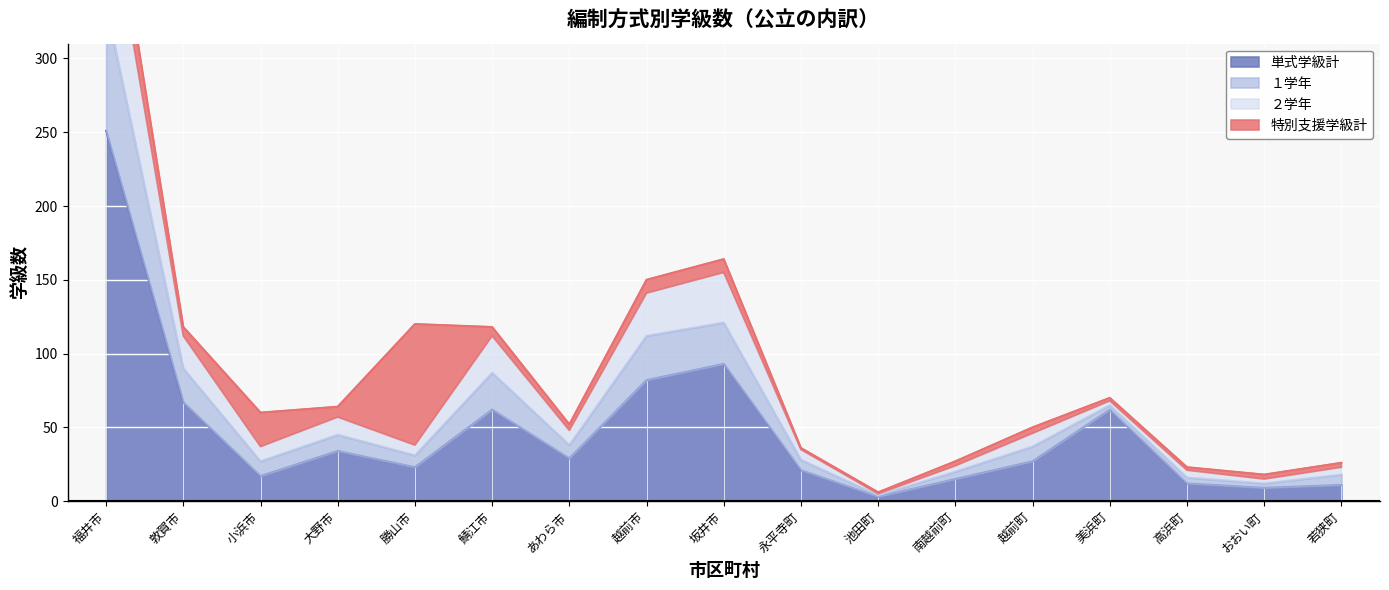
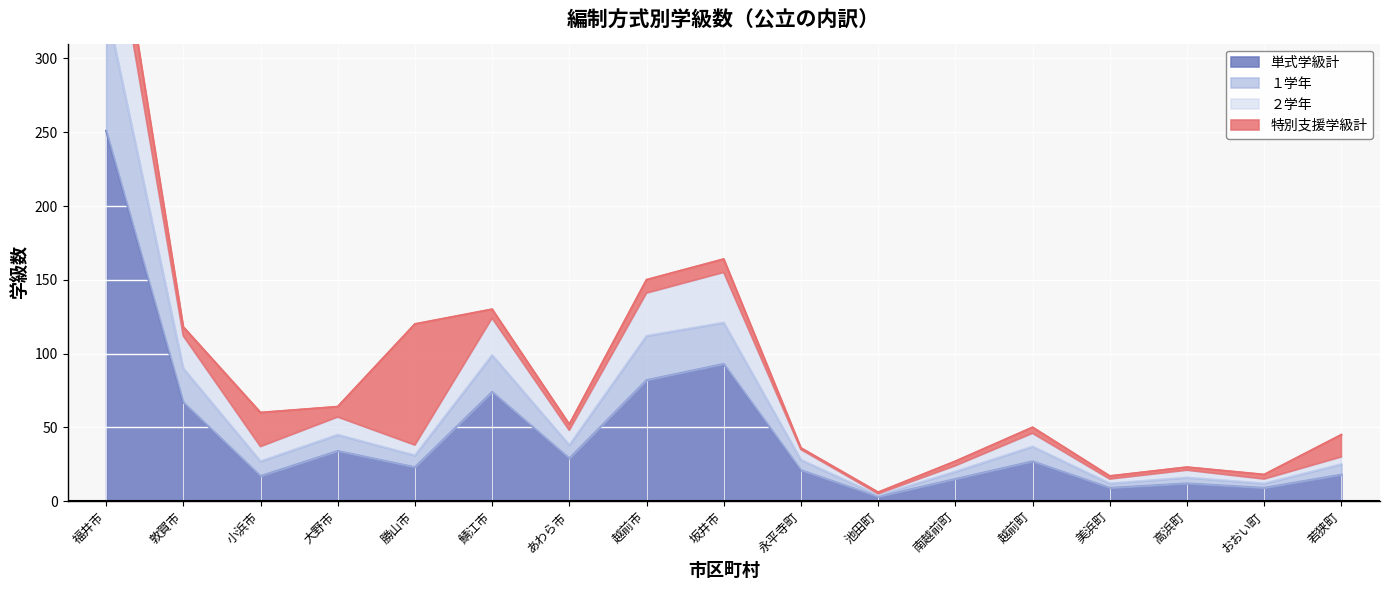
単式学級計, 鯖江市: 62 -> 74
単式学級計, 美浜町: 62 -> 9
単式学級計, 若狭町: 11 -> 18
特別支援学級計, 若狭町: 3 -> 15
